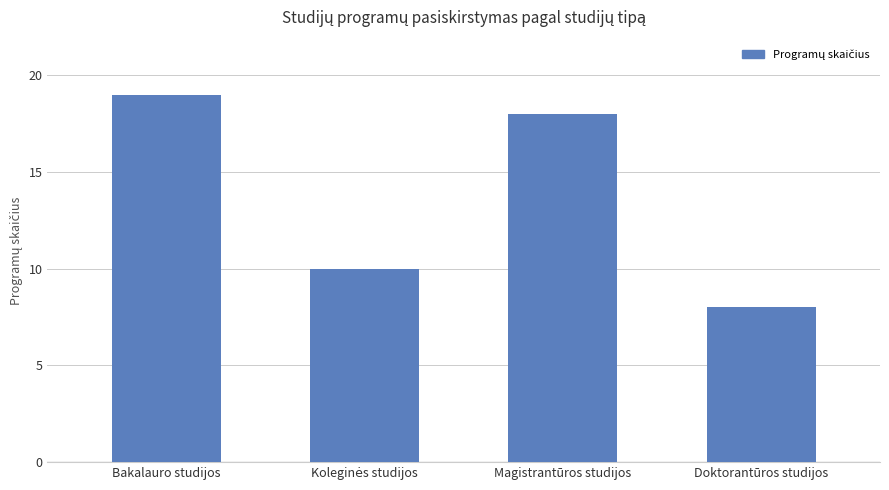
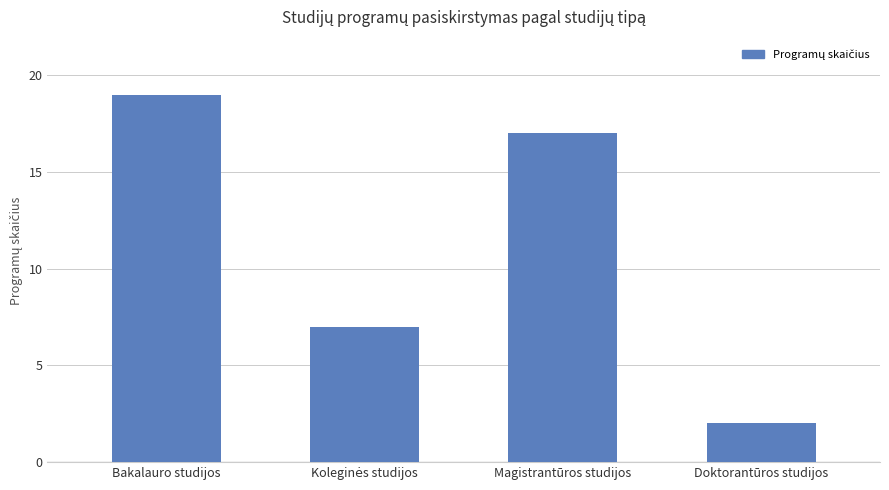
Koleginės studijos: 10 -> 7
Magistrantūros studijos: 18 -> 17
Doktorantūros studijos: 8 -> 2
